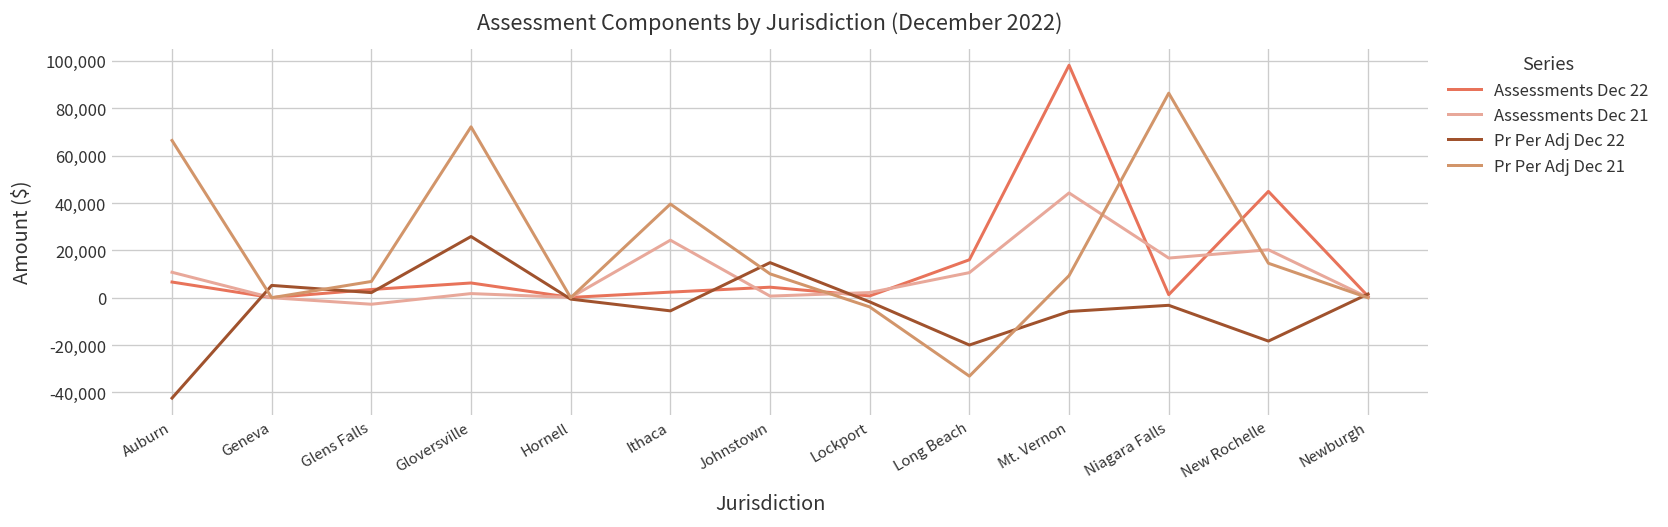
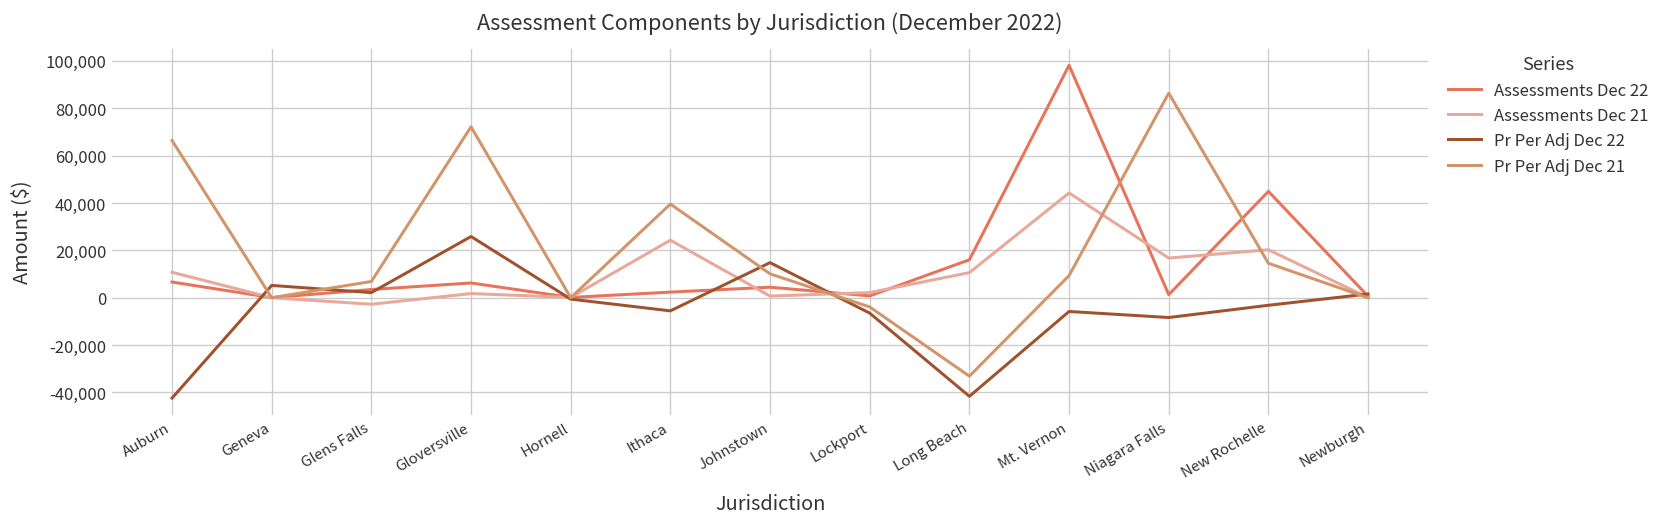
Pr Per Adj Dec 22, Lockport: -2,000 -> -7,000
Pr Per Adj Dec 22, Long Beach: -20,000 -> -42,000
Pr Per Adj Dec 22, Niagara Falls: -3,000 -> -8,000
Pr Per Adj Dec 22, New Rochelle: -18,000 -> -3,000
